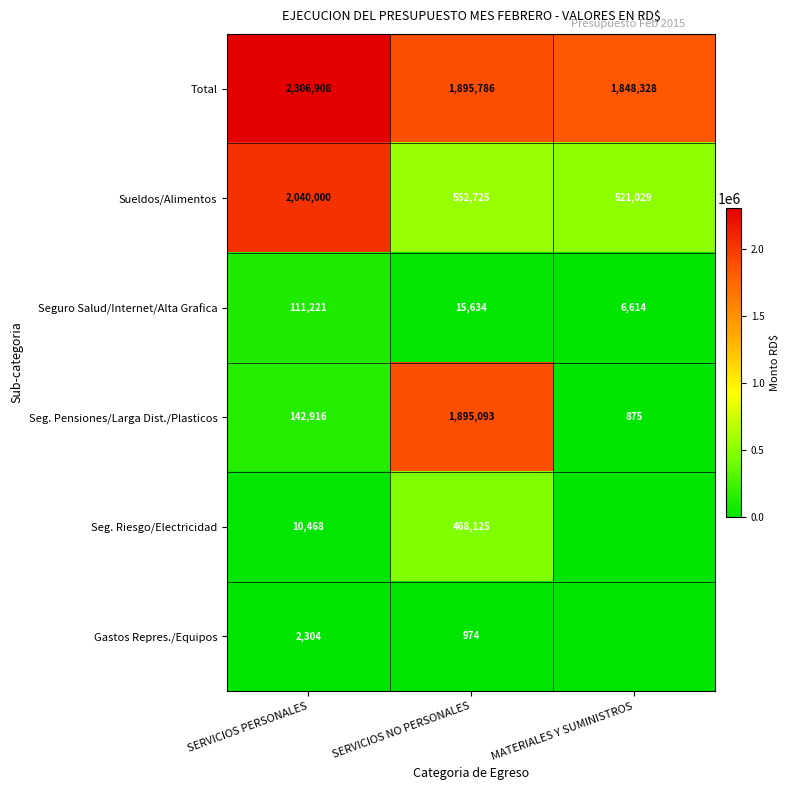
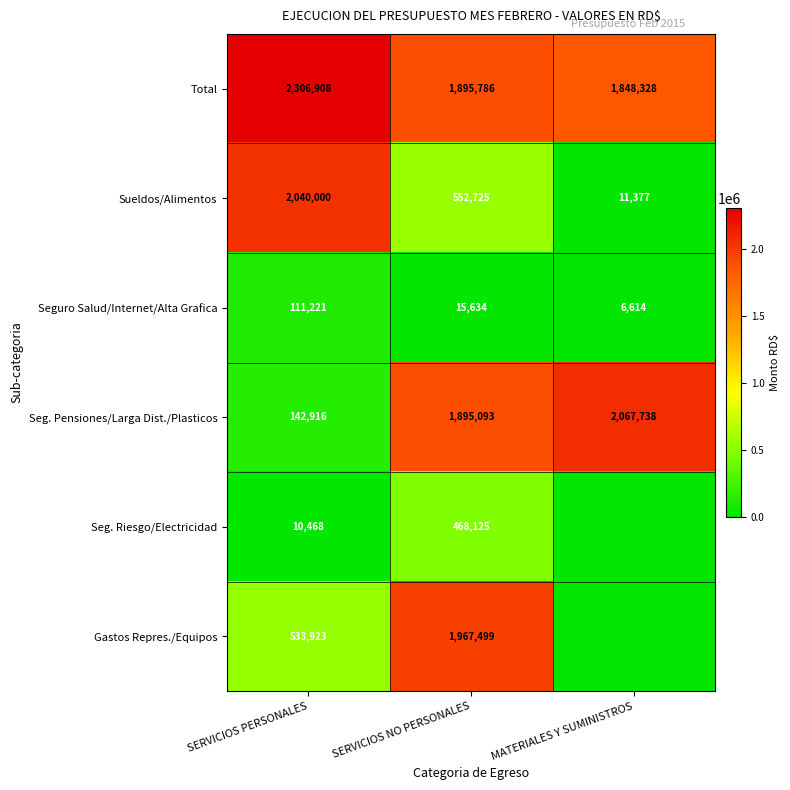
Sueldos/Alimentos, MATERIALES Y SUMINISTROS: 521,029 -> 11,377
Seg. Pensiones/Larga Dist./Plasticos, MATERIALES Y SUMINISTROS: 875 -> 2,067,738
Gastos Repres./Equipos, SERVICIOS PERSONALES: 2,304 -> 533,923
Gastos Repres./Equipos, SERVICIOS NO PERSONALES: 974 -> 1,967,499
